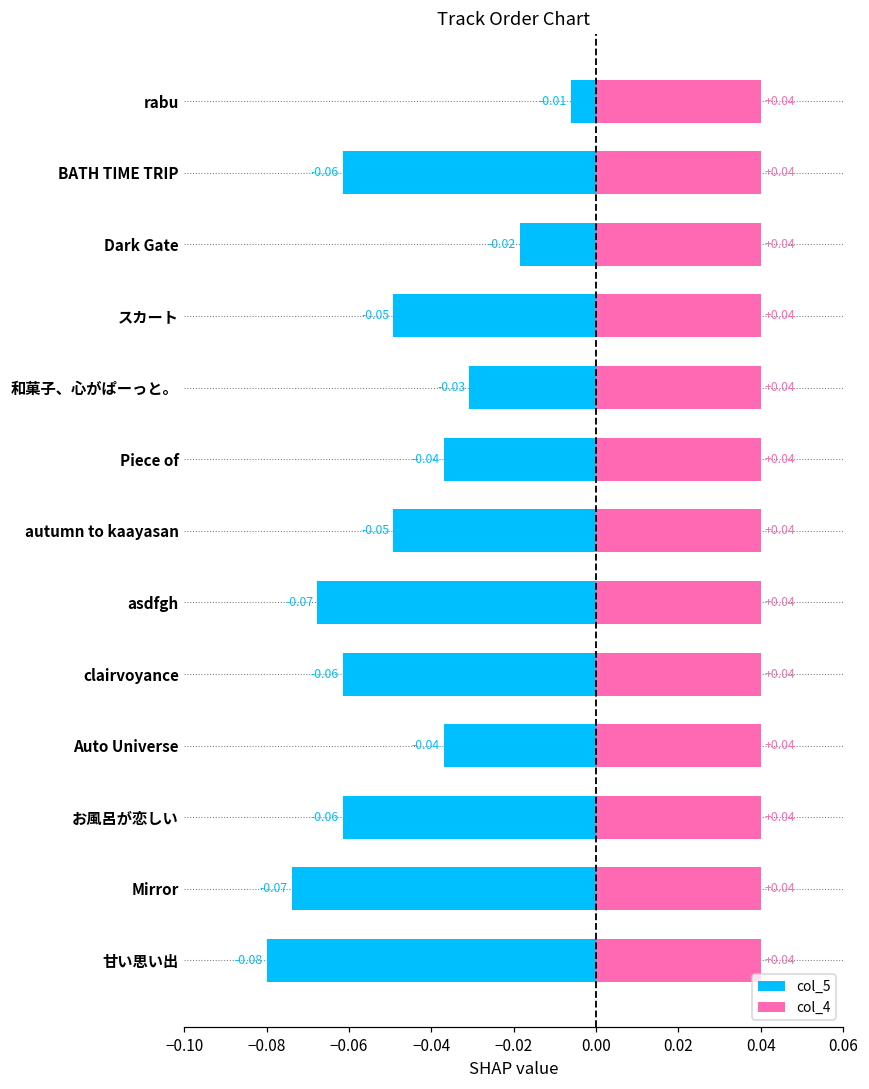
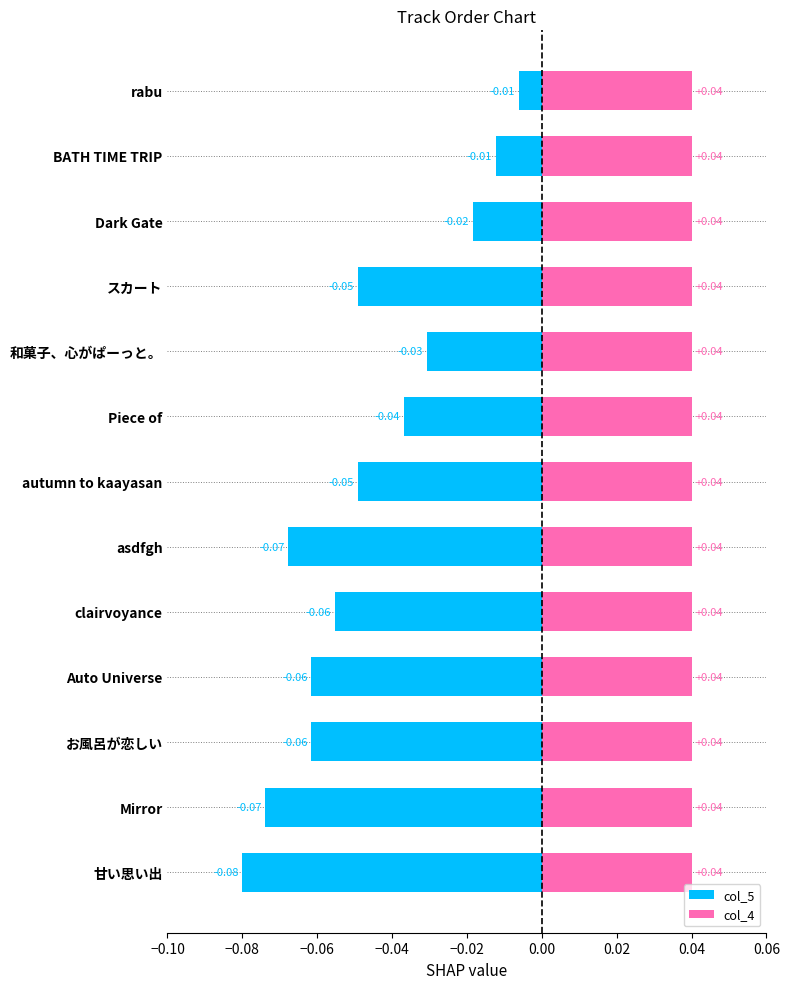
col_5, BATH TIME TRIP: -0.06 -> -0.01
col_5, clairvoyance: -0.062 -> -0.055
col_5, Auto Universe: -0.04 -> -0.06
